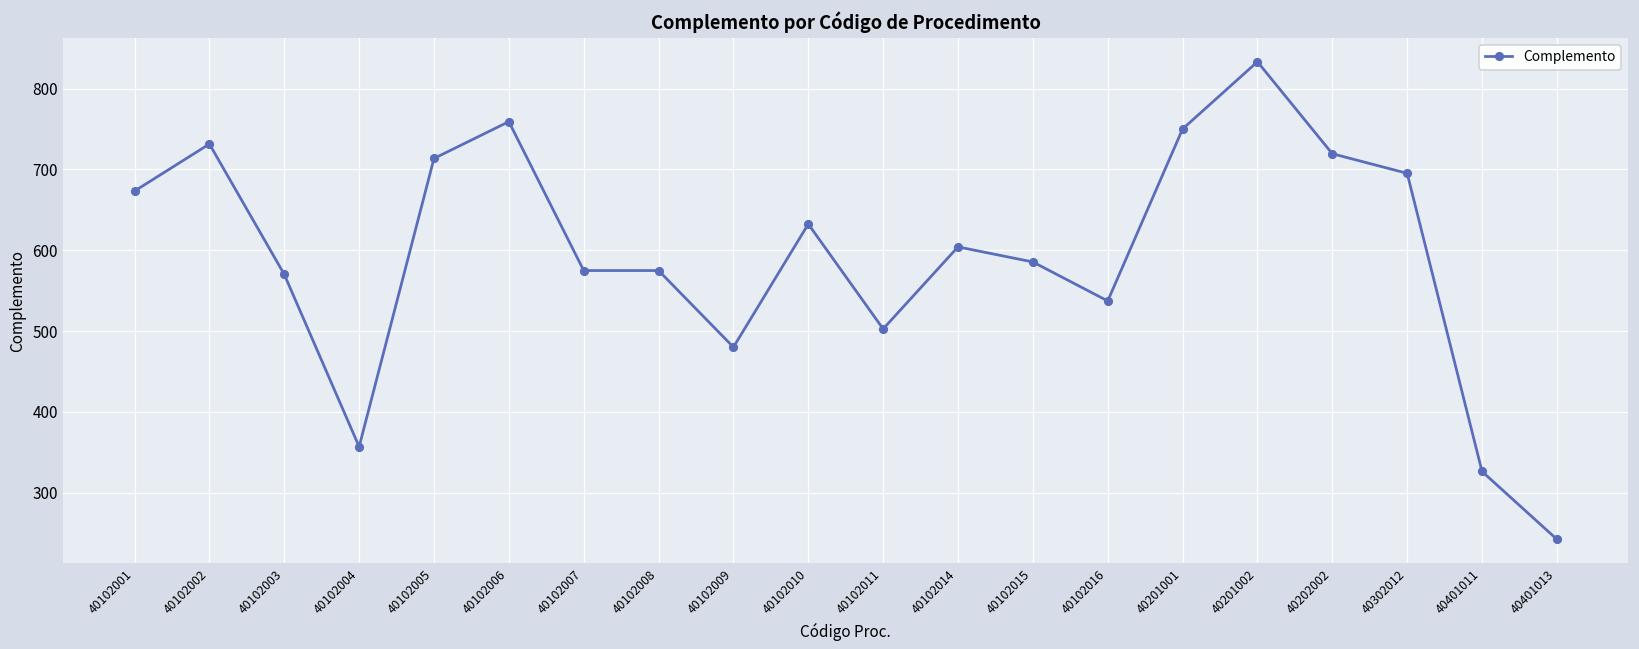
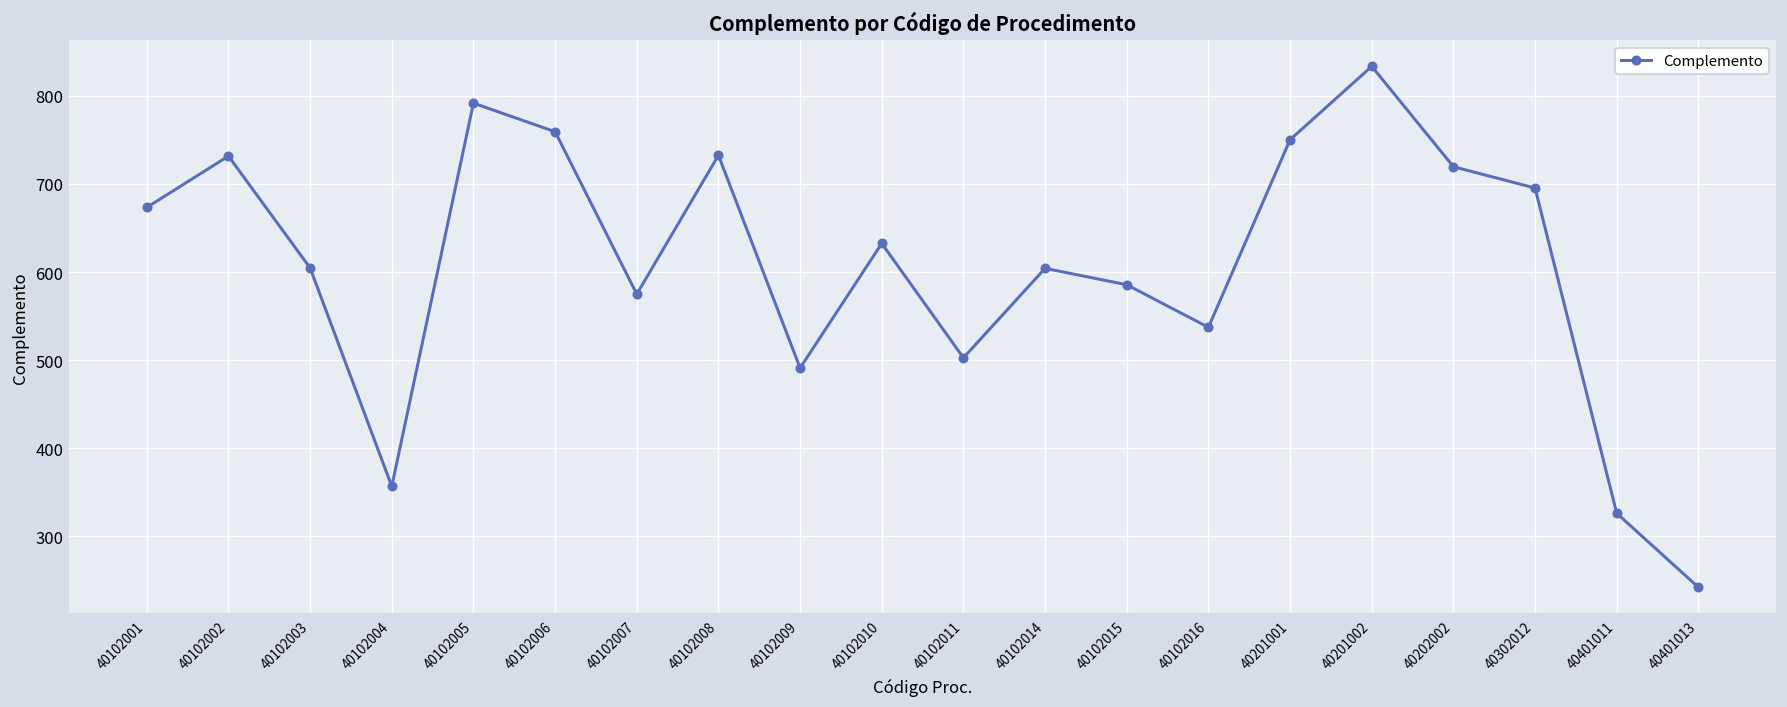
40102003: 570 -> 600
40102005: 710 -> 790
40102008: 570 -> 730
40102009: 480 -> 490
